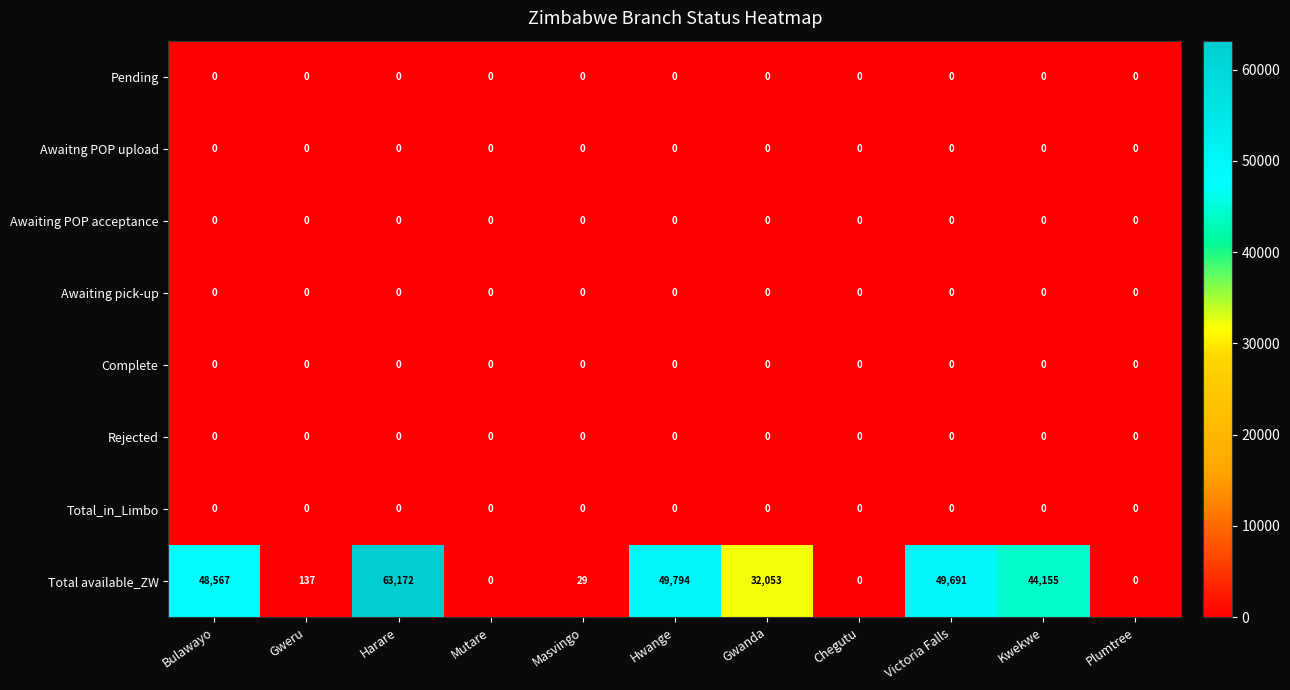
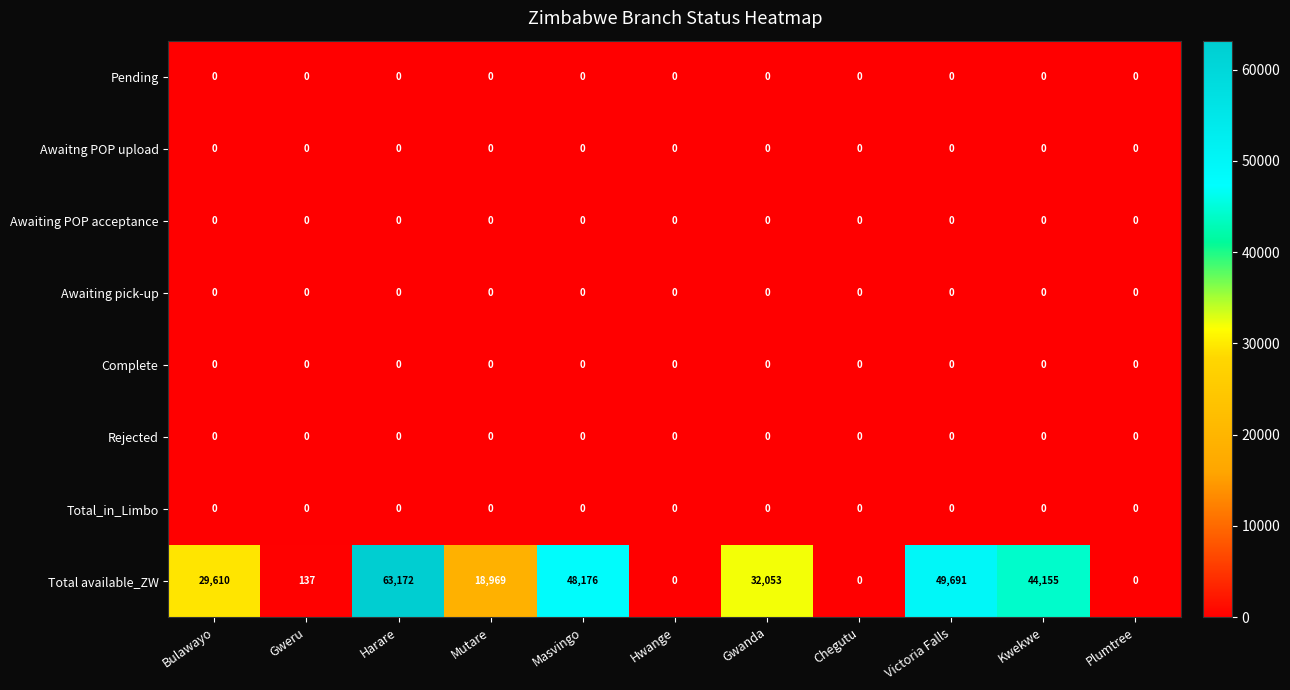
Total available_ZW, Bulawayo: 48,567 -> 29,610
Total available_ZW, Mutare: 0 -> 18,969
Total available_ZW, Masvingo: 29 -> 48,176
Total available_ZW, Hwange: 49,794 -> 0
